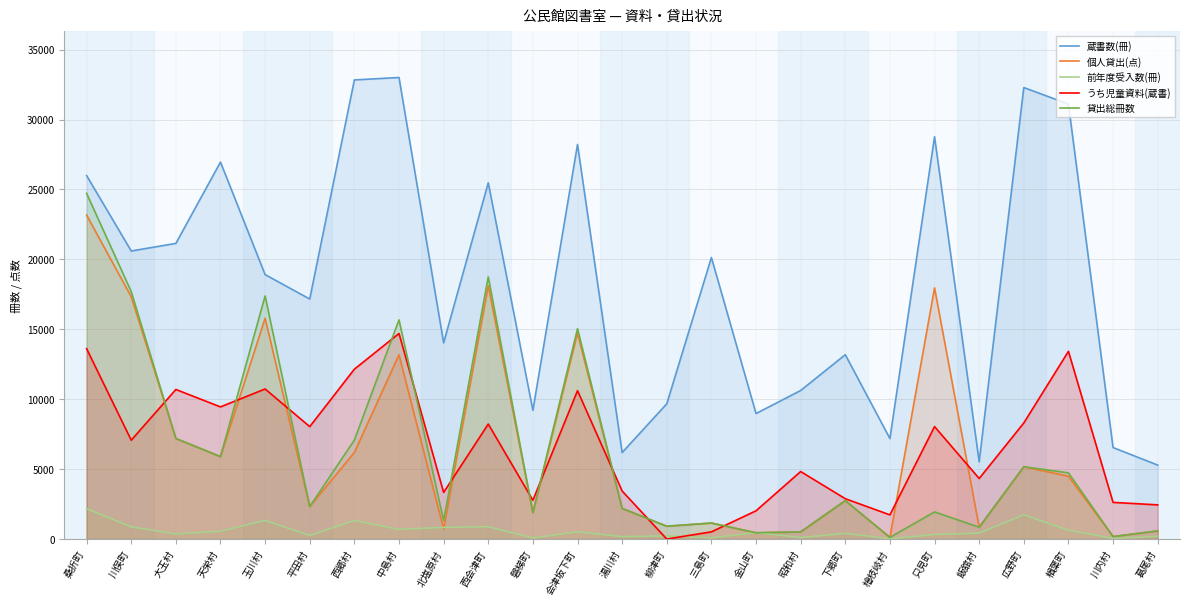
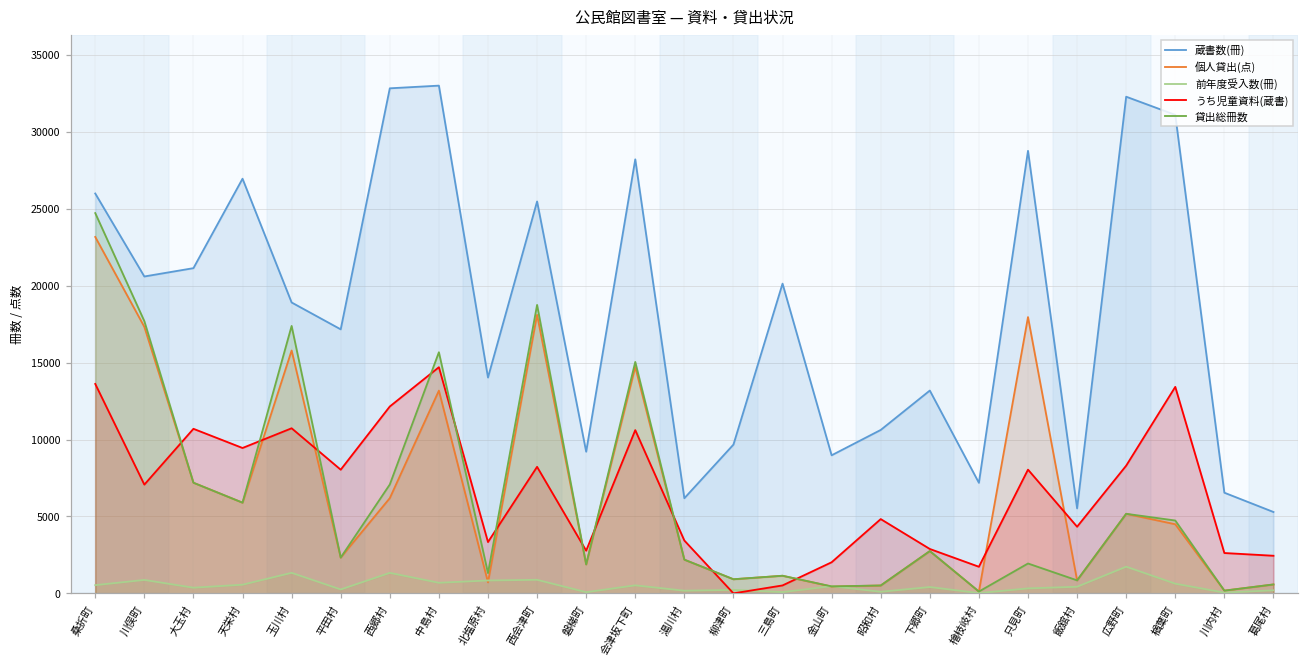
前年度受入数(冊), 桑折町: 2200 -> 500
